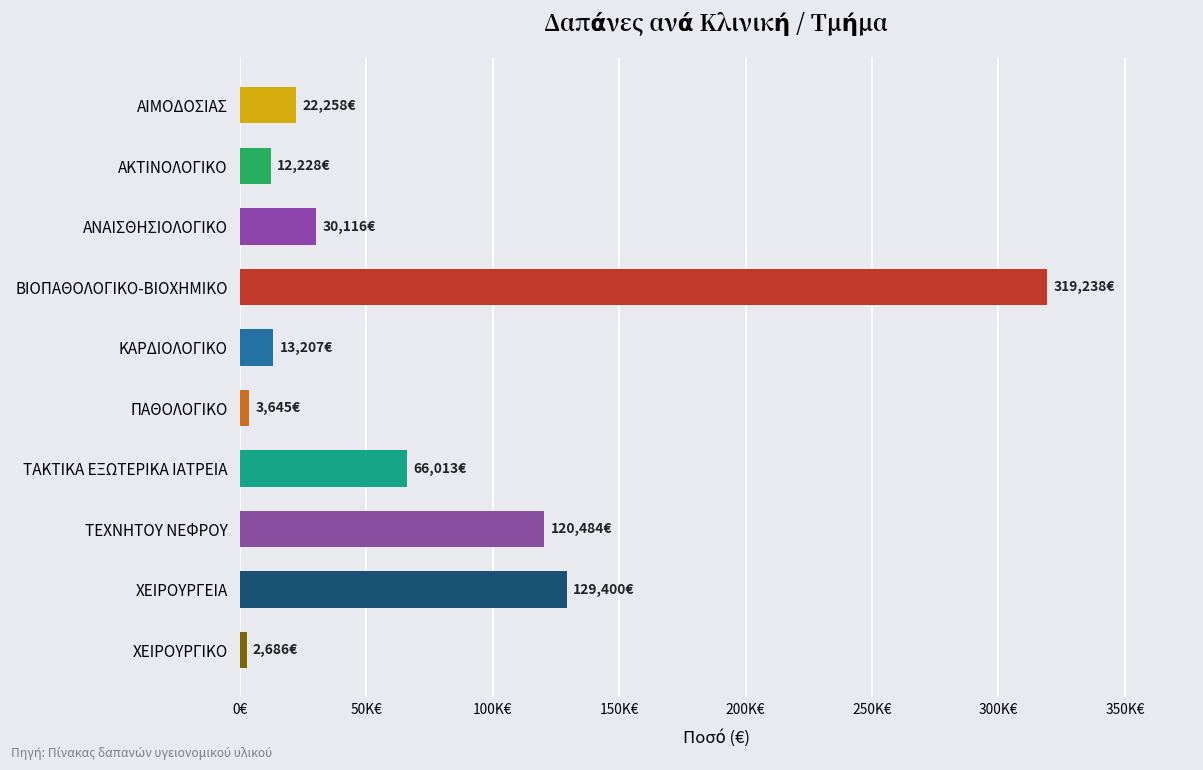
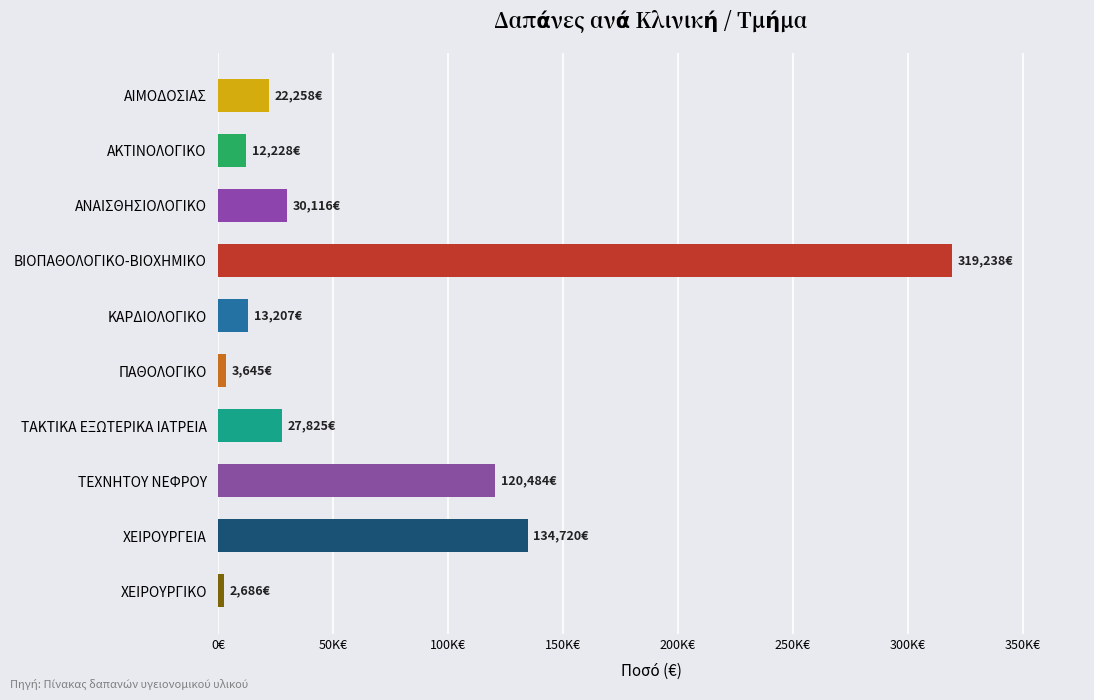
ΤΑΚΤΙΚΑ ΕΞΩΤΕΡΙΚΑ ΙΑΤΡΕΙΑ: 66,013€ -> 27,825€
ΧΕΙΡΟΥΡΓΕΙΑ: 129,400€ -> 134,720€
